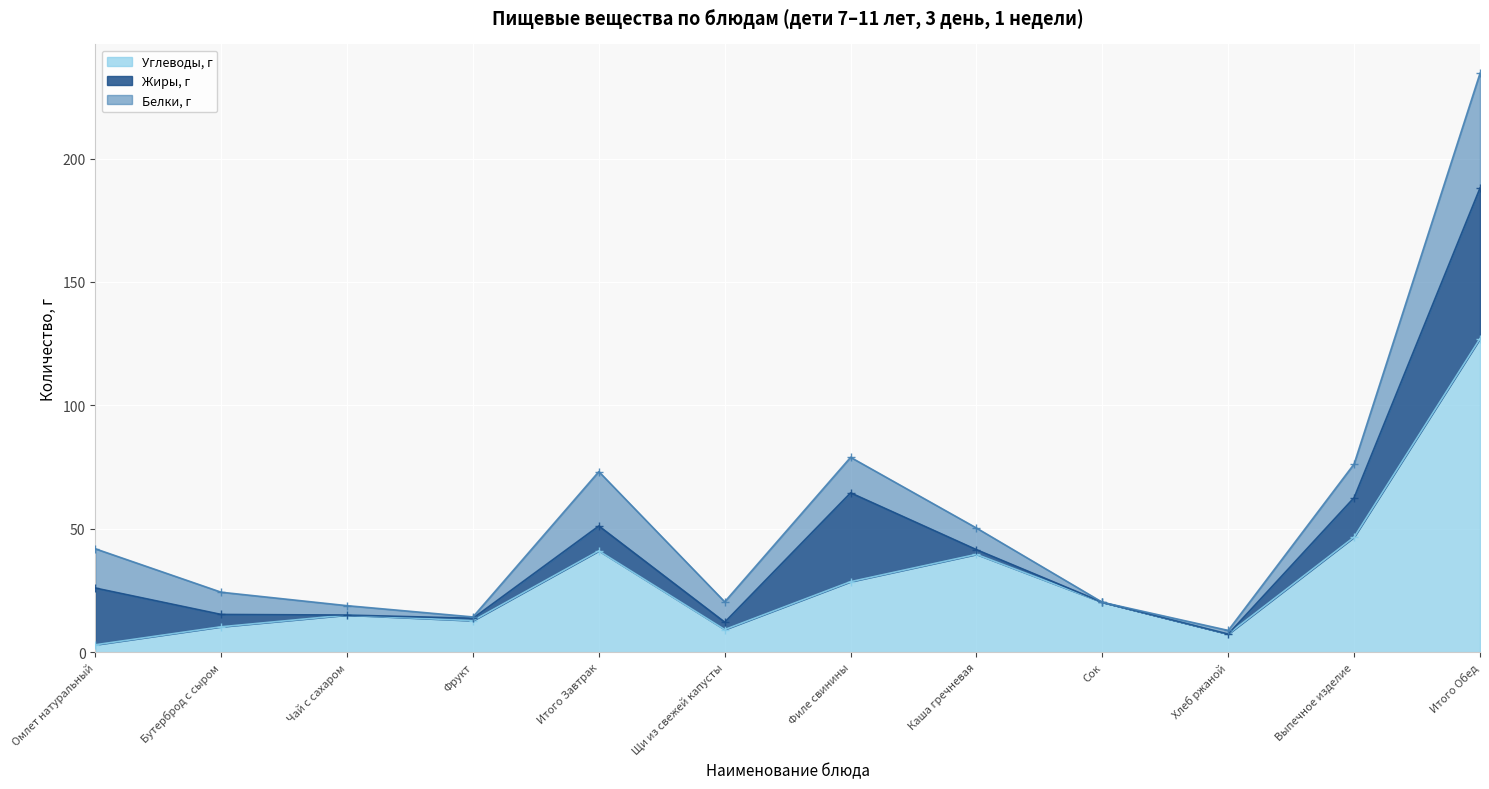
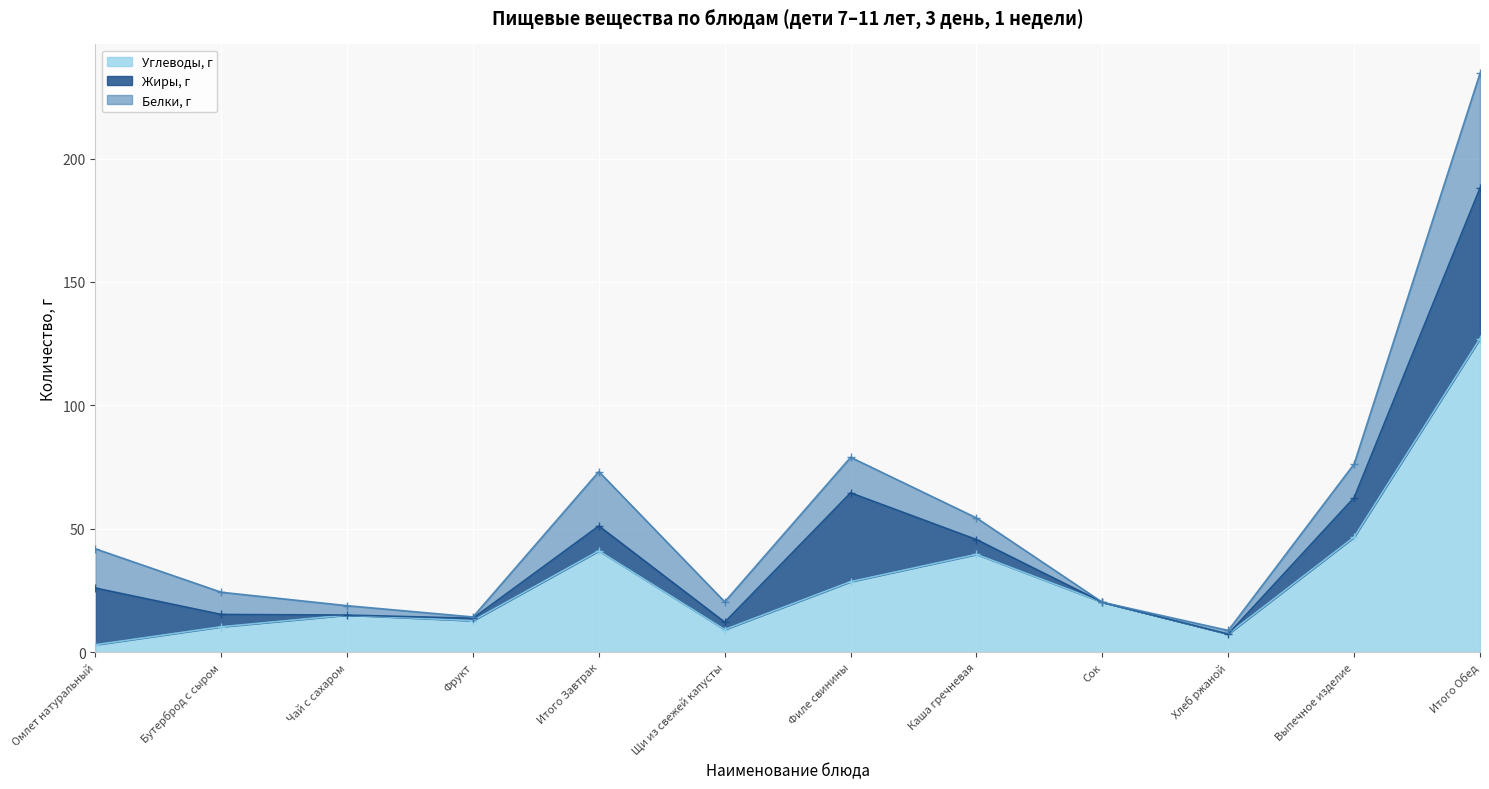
Жиры, г, Каша гречневая: 2 -> 6
